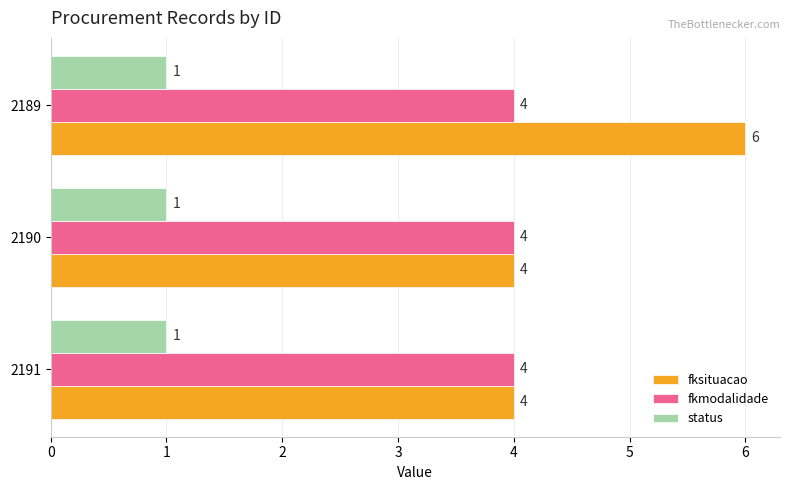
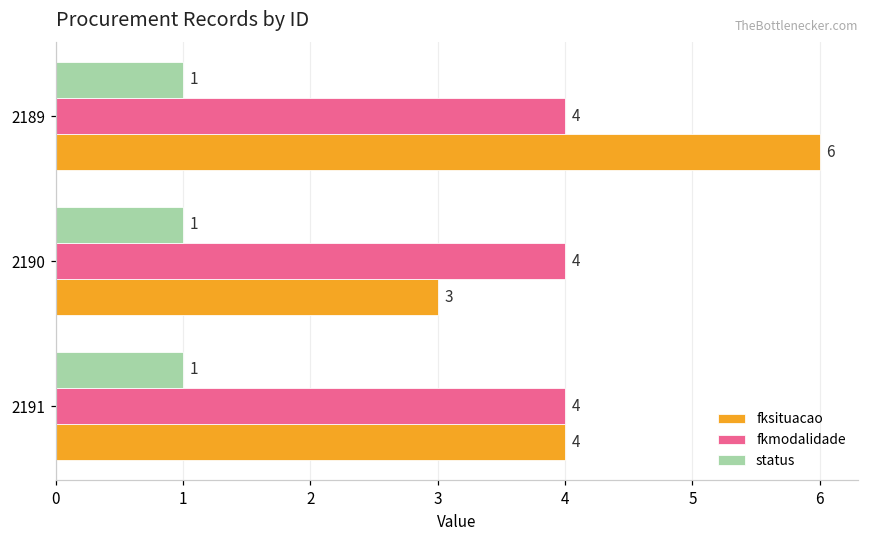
fksituacao, 2190: 4 -> 3
